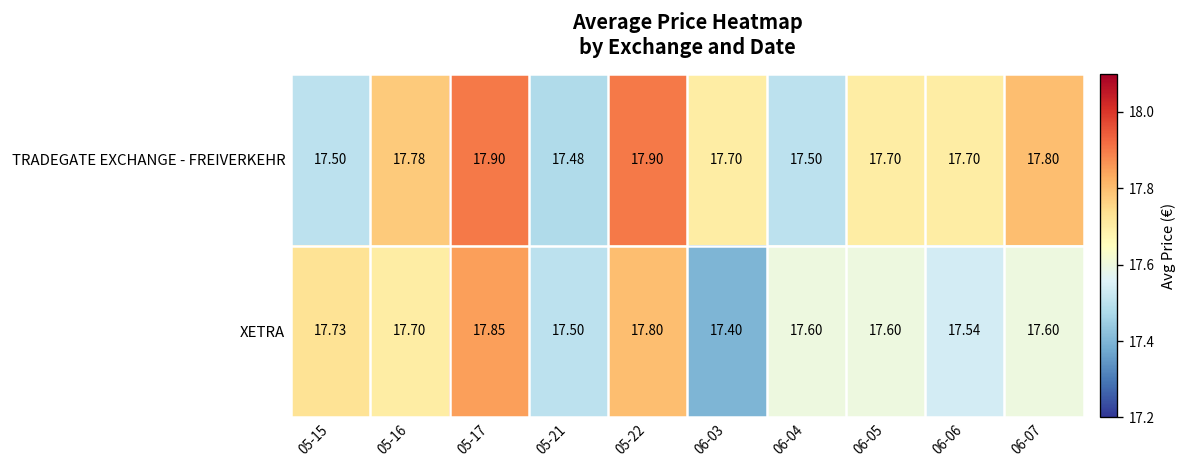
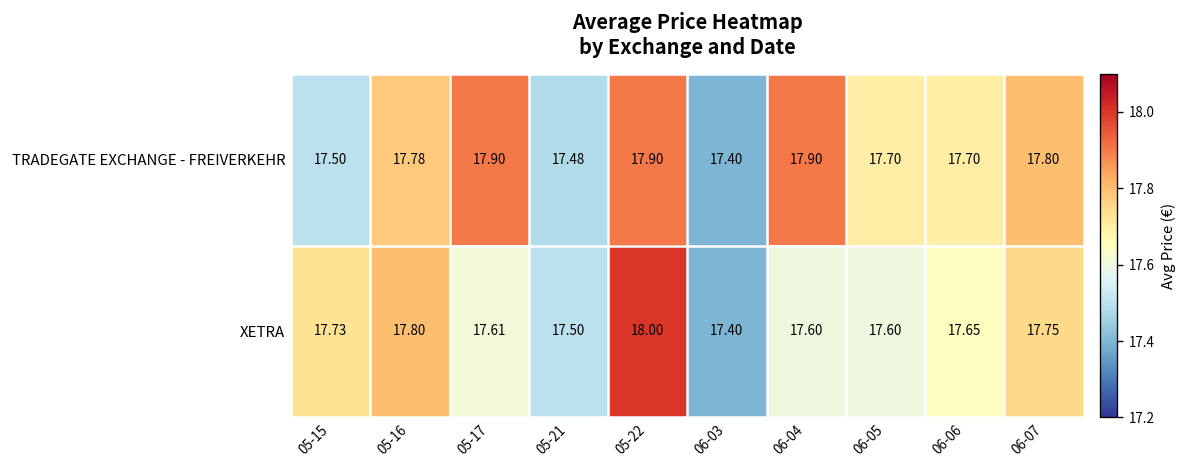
TRADEGATE EXCHANGE - FREIVERKEHR, 06-03: 17.70 -> 17.40
TRADEGATE EXCHANGE - FREIVERKEHR, 06-04: 17.50 -> 17.90
XETRA, 05-16: 17.70 -> 17.80
XETRA, 05-17: 17.85 -> 17.61
XETRA, 05-22: 17.80 -> 18.00
XETRA, 06-06: 17.54 -> 17.65
XETRA, 06-07: 17.60 -> 17.75
